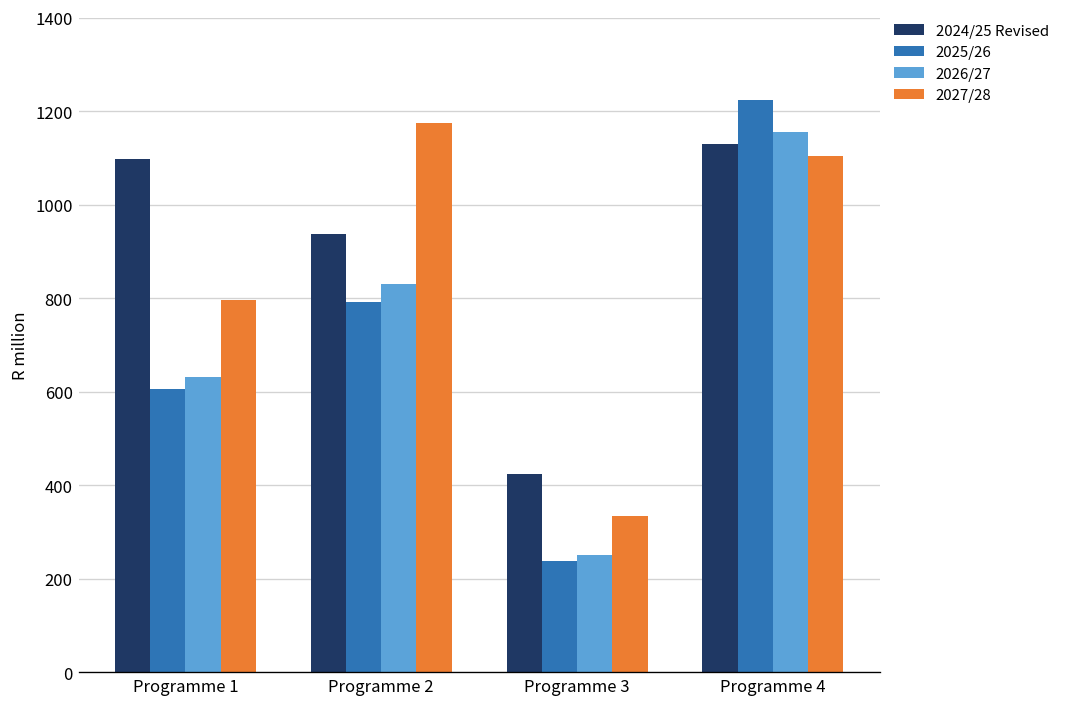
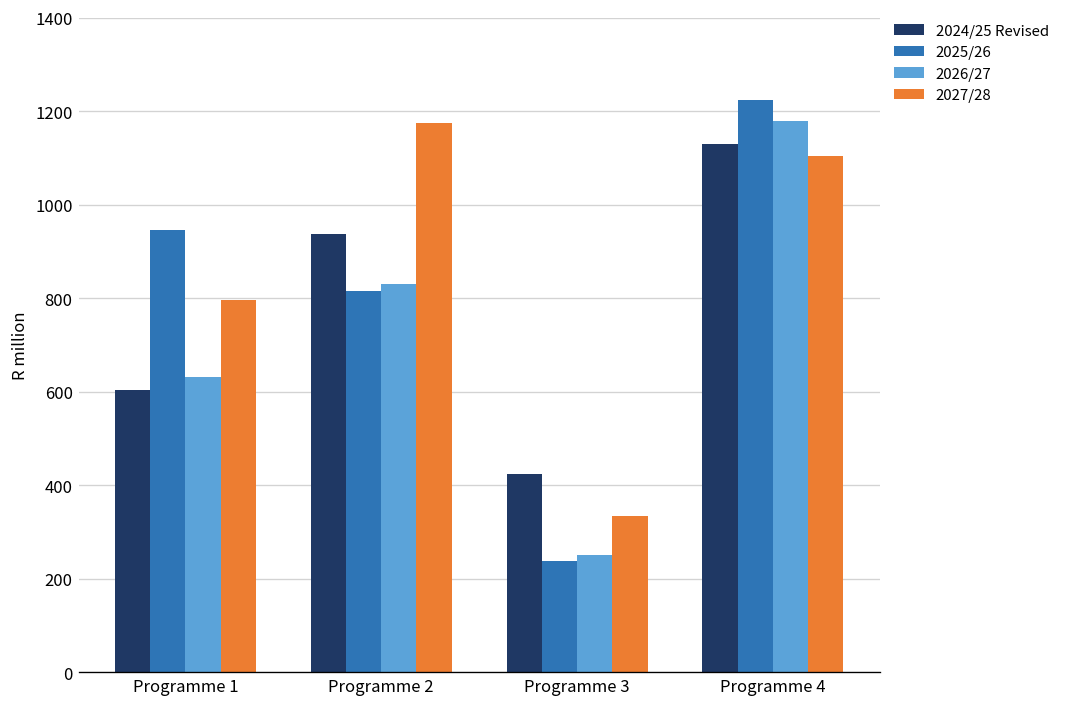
2024/25 Revised, Programme 1: 1100 -> 600
2025/26, Programme 1: 610 -> 950
2025/26, Programme 2: 790 -> 810
2026/27, Programme 4: 1160 -> 1180
